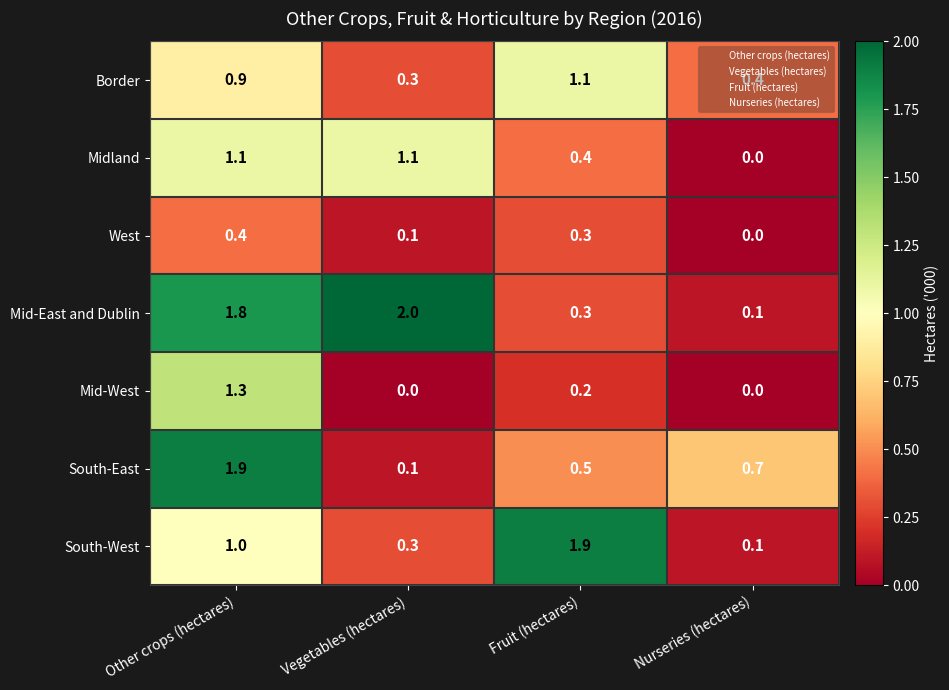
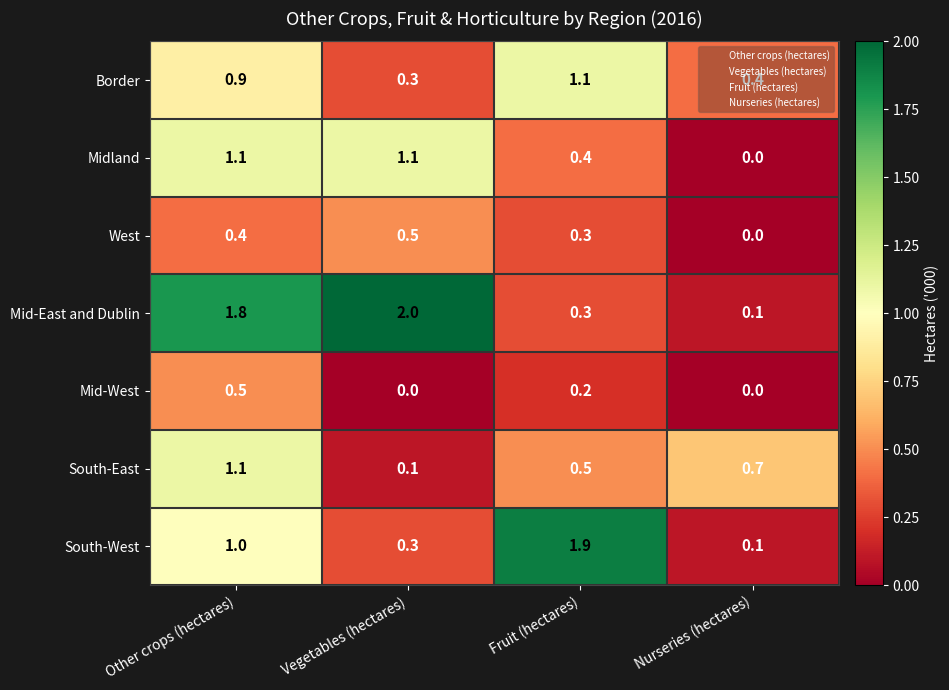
West, Vegetables (hectares): 0.1 -> 0.5
Mid-West, Other crops (hectares): 1.3 -> 0.5
South-East, Other crops (hectares): 1.9 -> 1.1
